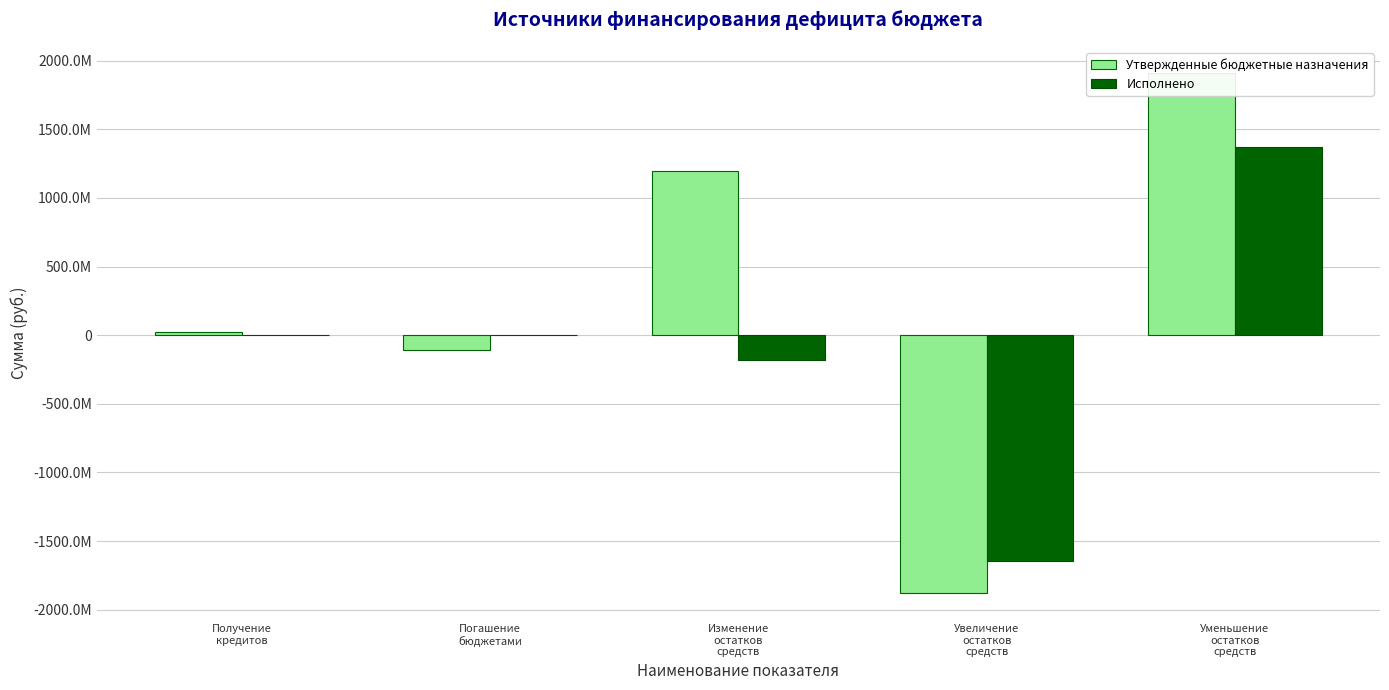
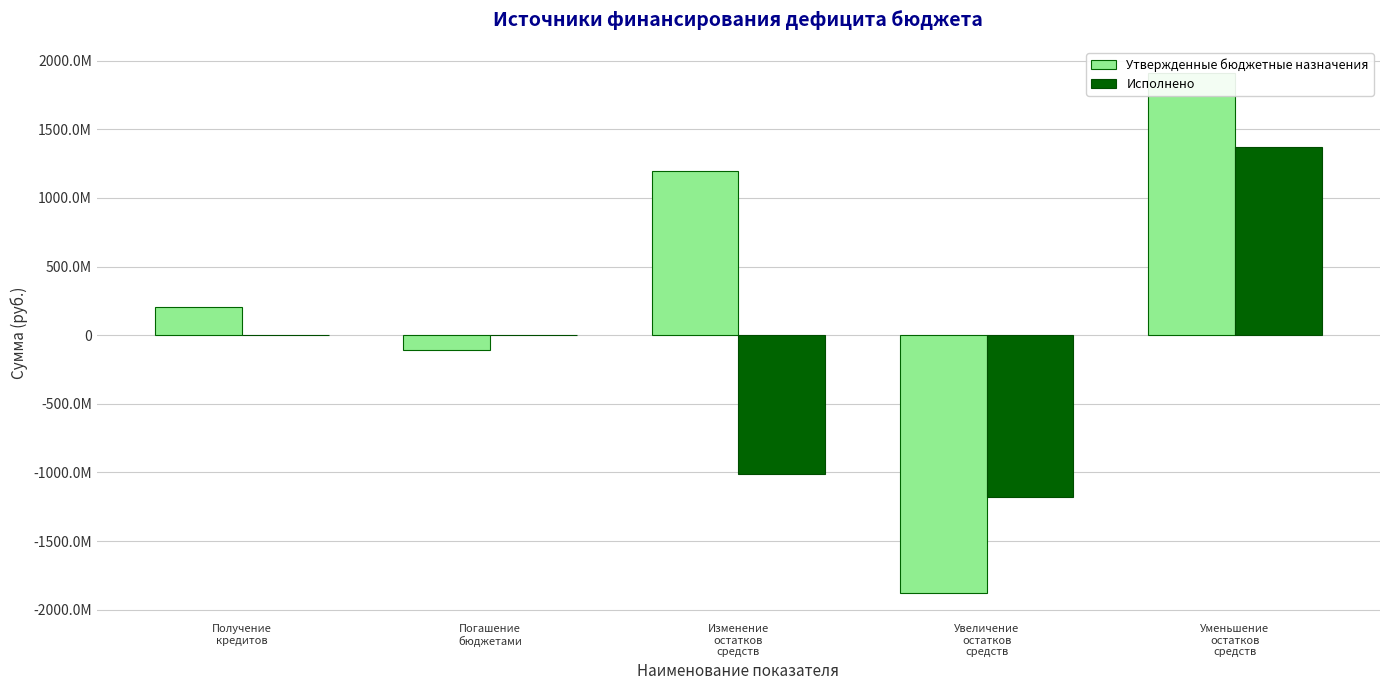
Утвержденные бюджетные назначения, Получение кредитов: 30000000 -> 210000000
Исполнено, Изменение остатков средств: -180000000 -> -1010000000
Исполнено, Увеличение остатков средств: -1640000000 -> -1180000000
